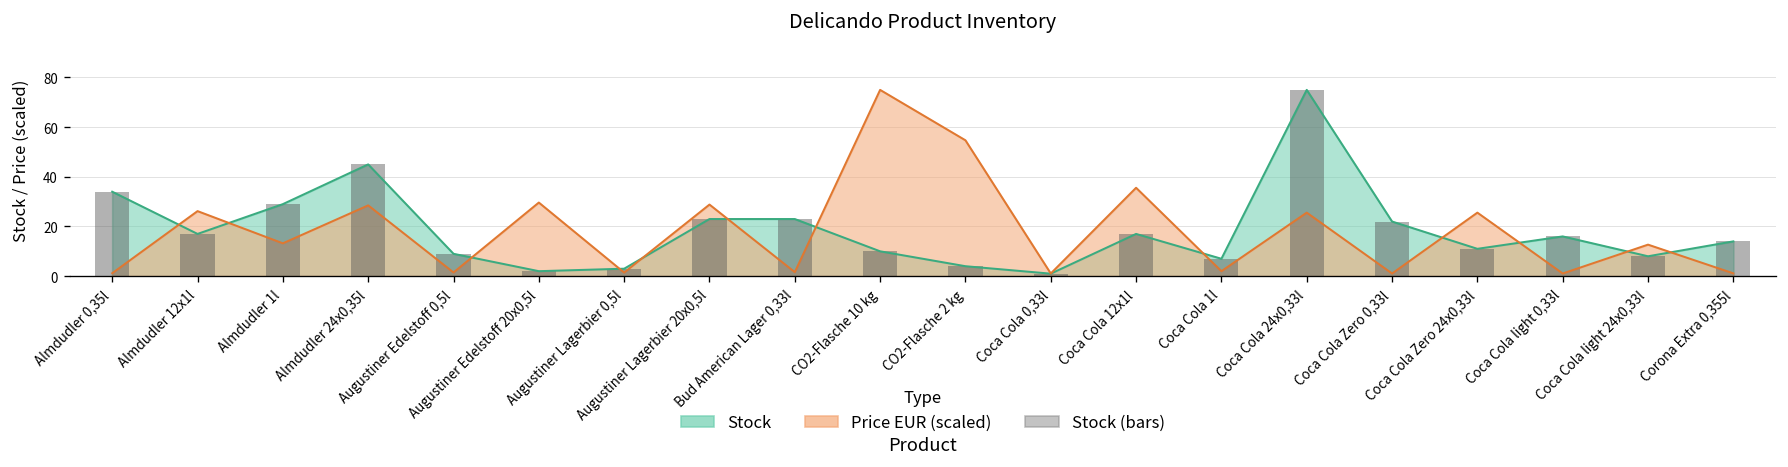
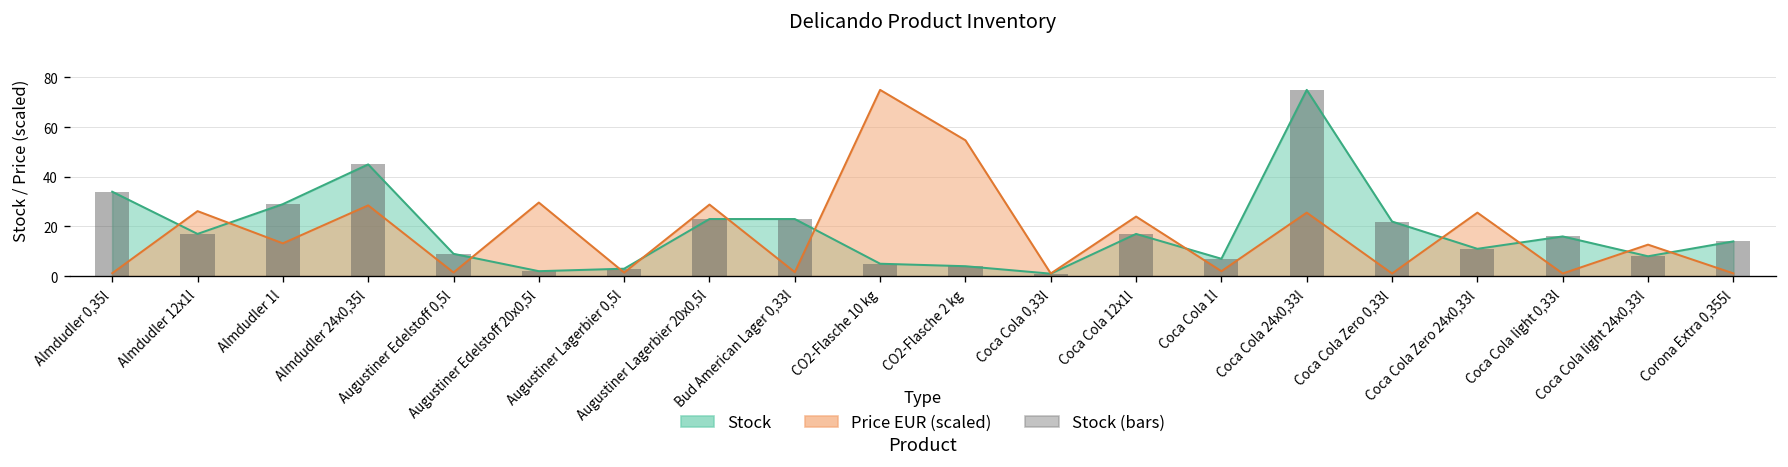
Stock, CO2-Flasche 10 kg: 10 -> 5
Price EUR (scaled), Coca Cola 12x1l: 36 -> 24
